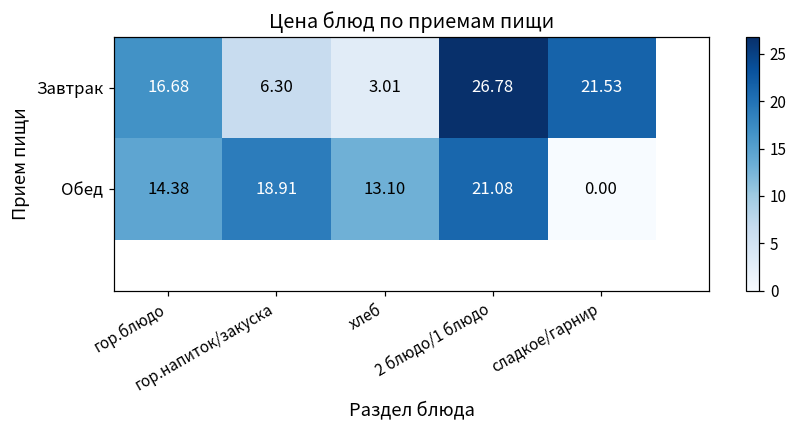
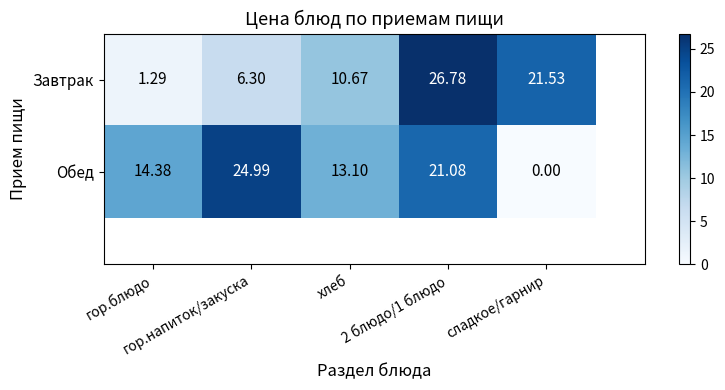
Завтрак, гор.блюдо: 16.68 -> 1.29
Завтрак, хлеб: 3.01 -> 10.67
Обед, гор.напиток/закуска: 18.91 -> 24.99
